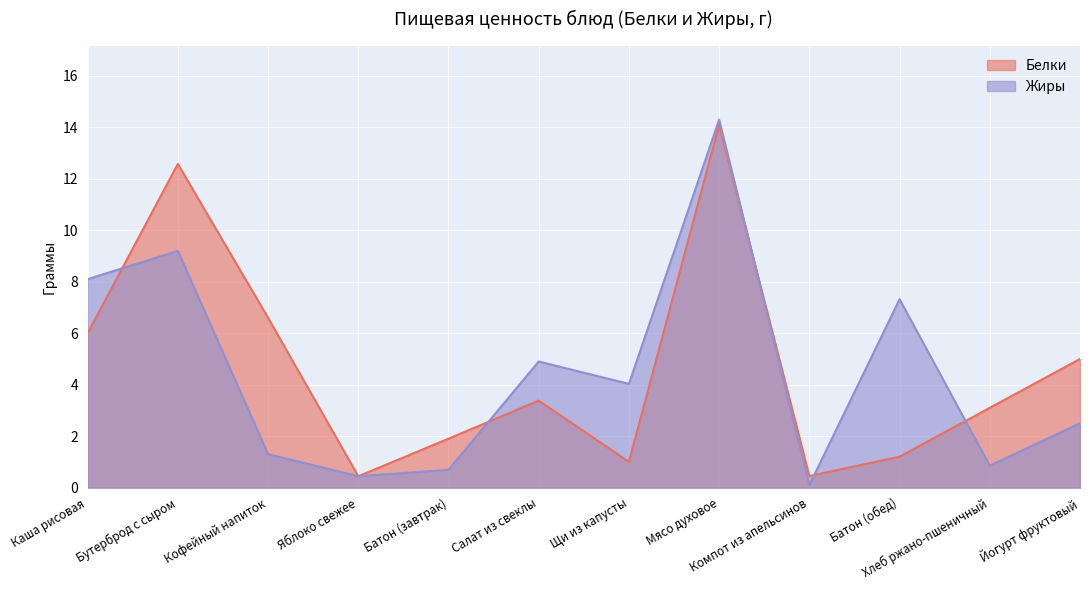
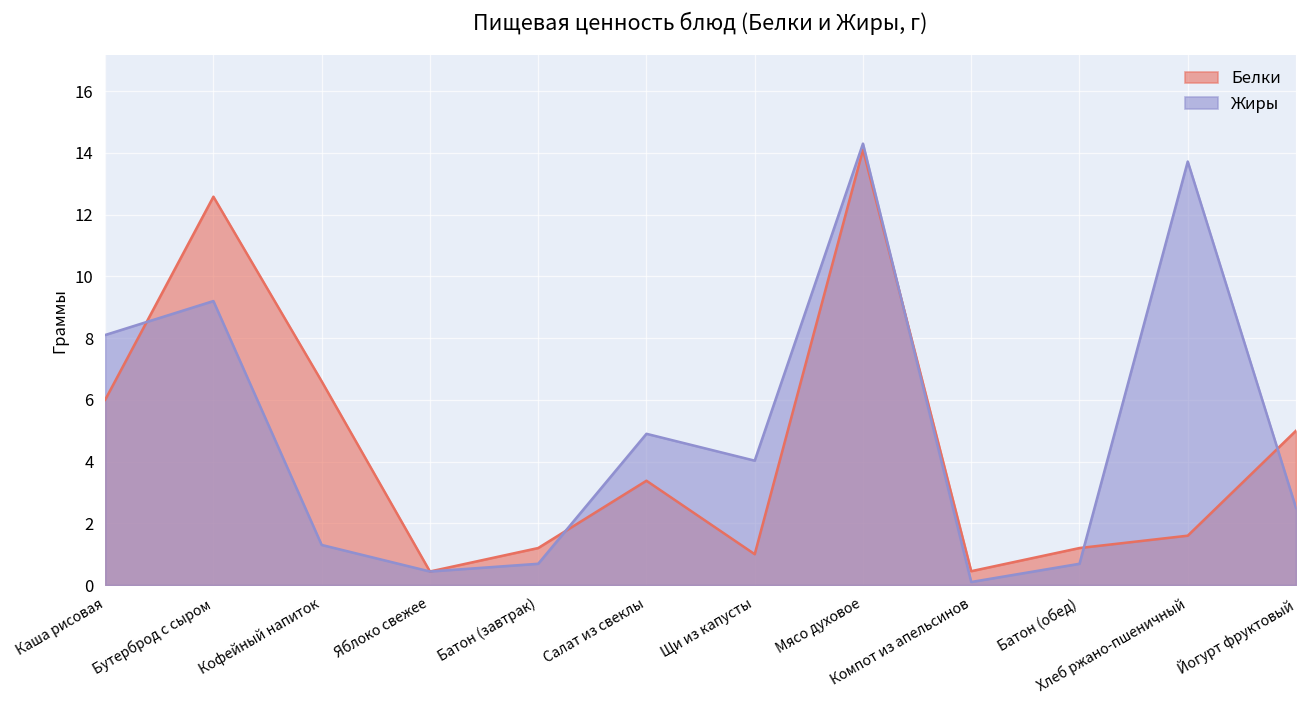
Белки, Батон (завтрак): 1.9 -> 1.2
Жиры, Батон (обед): 7.3 -> 0.7
Белки, Хлеб ржано-пшеничный: 3.1 -> 1.6
Жиры, Хлеб ржано-пшеничный: 0.9 -> 13.7
